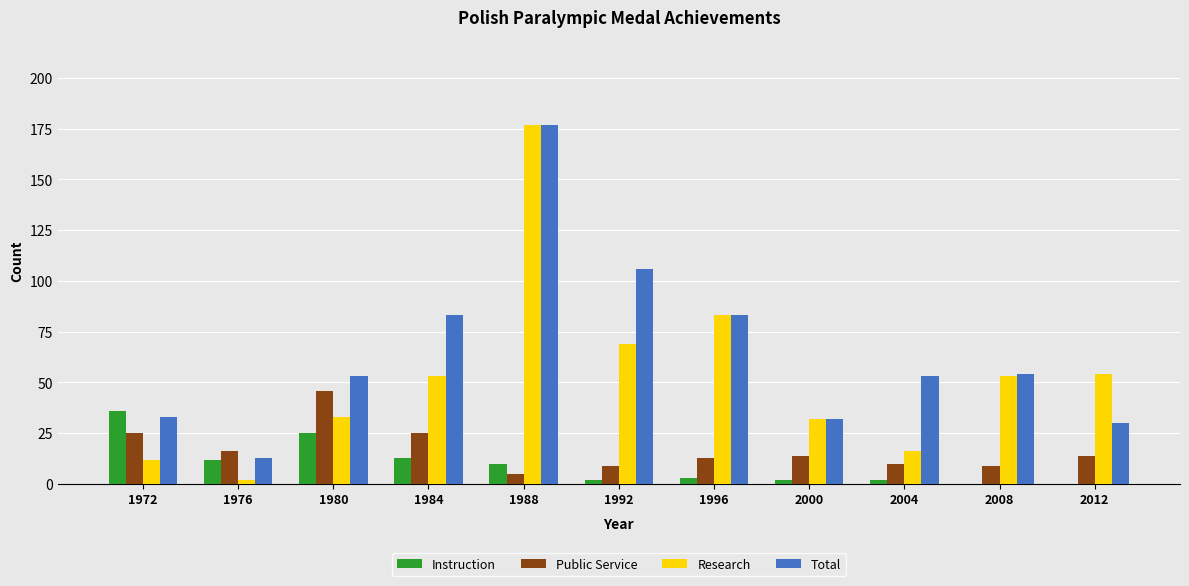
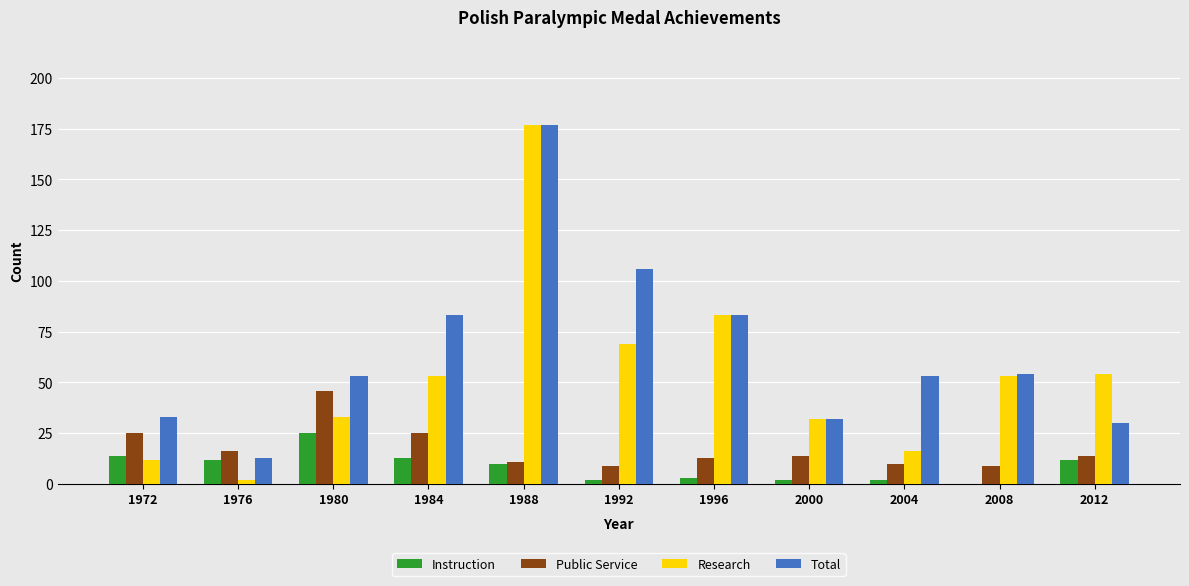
Instruction, 1972: 36 -> 14
Public Service, 1988: 5 -> 11
Instruction, 2012: 0 -> 12
